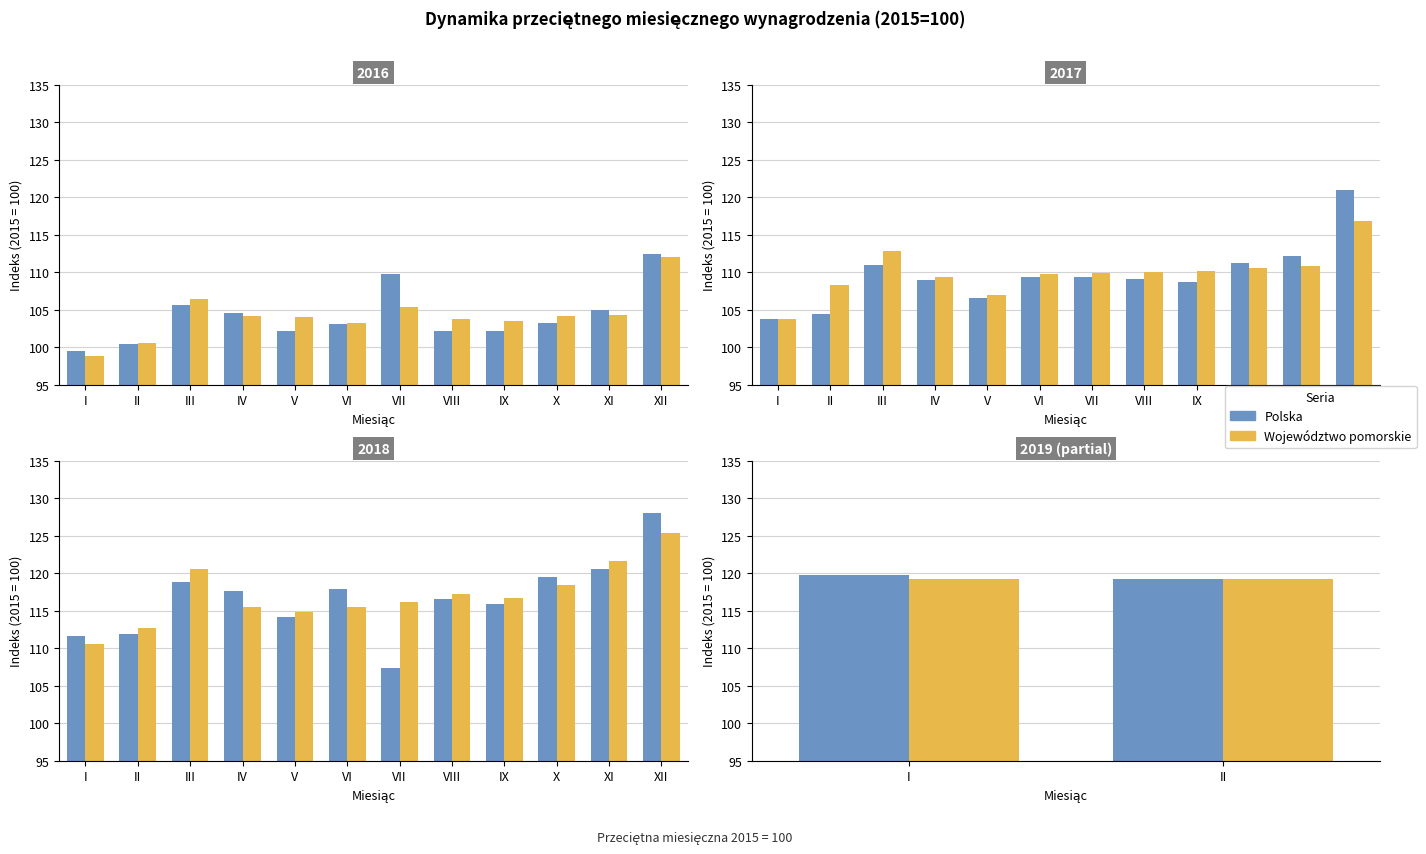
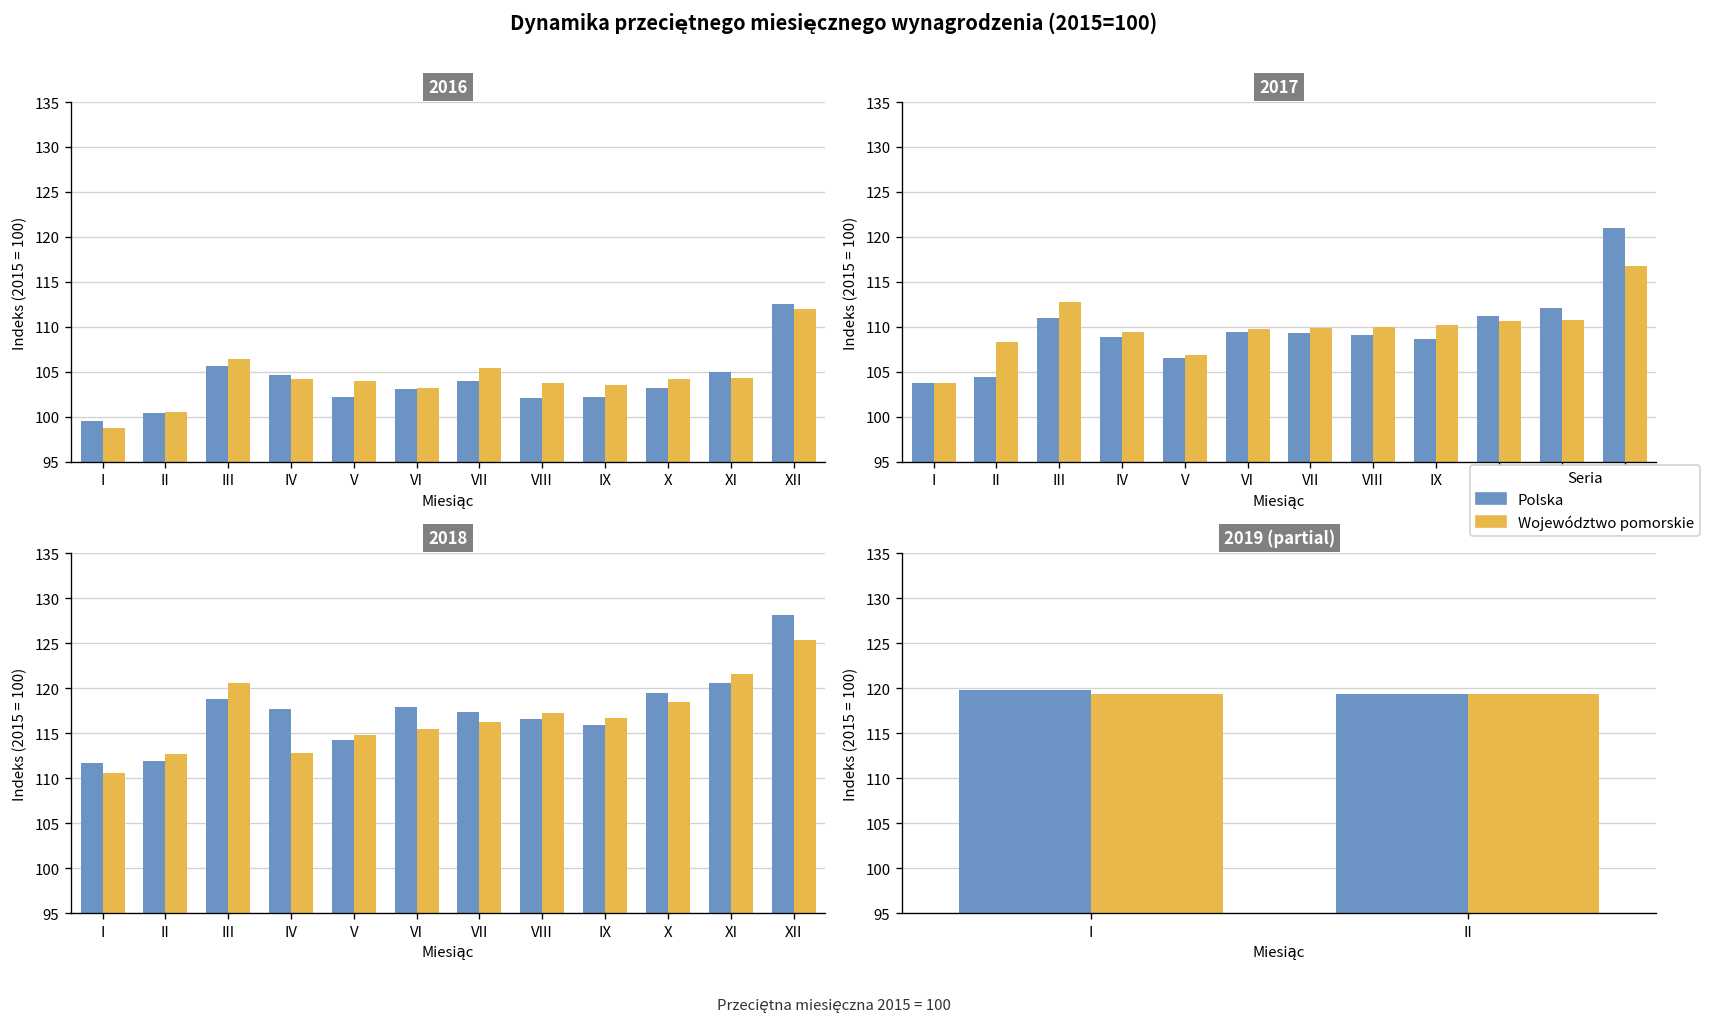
2016, Polska, VII: 110 -> 104
2018, Województwo pomorskie, IV: 116 -> 113
2018, Polska, VII: 107 -> 117
